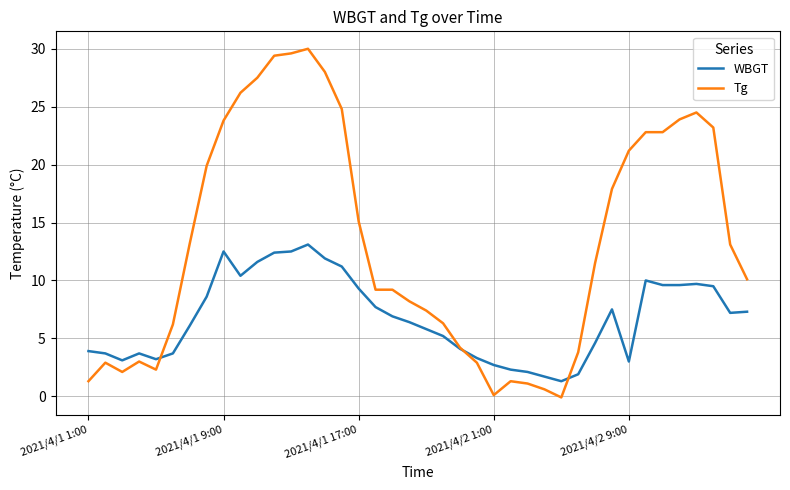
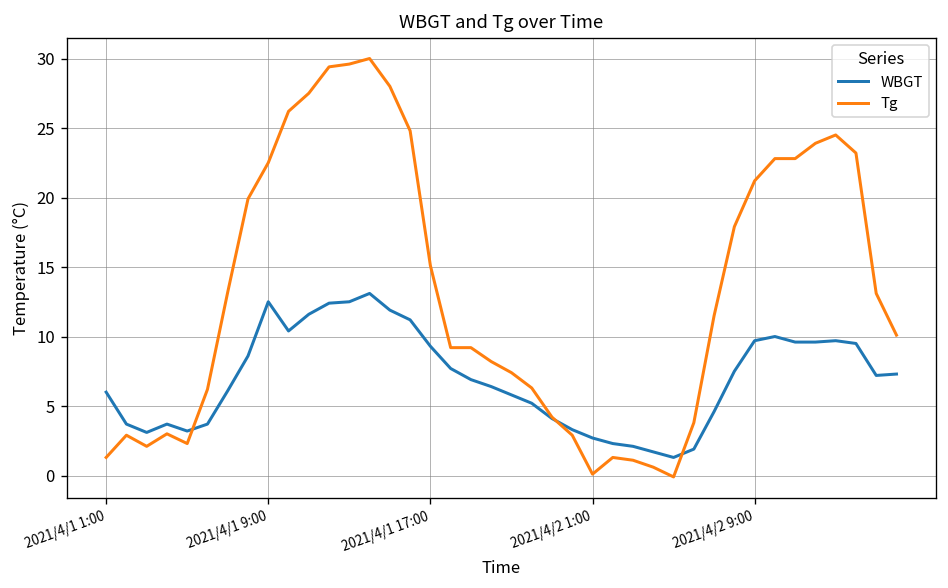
WBGT, 2021/4/1 1:00: 3.9 -> 6.0
Tg, 2021/4/1 9:00: 23.8 -> 22.5
WBGT, 2021/4/2 9:00: 3.0 -> 9.7
